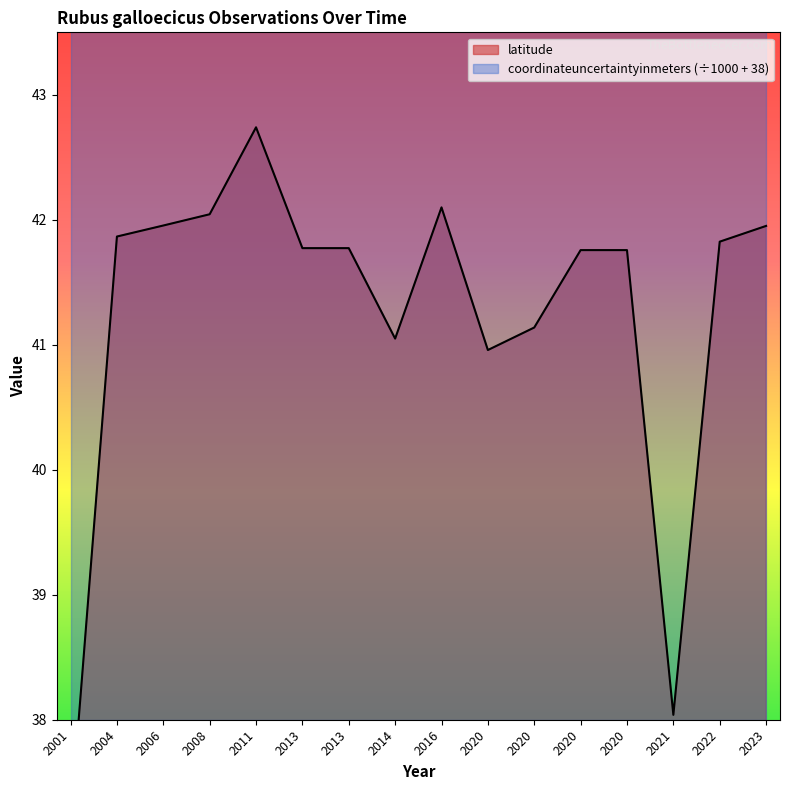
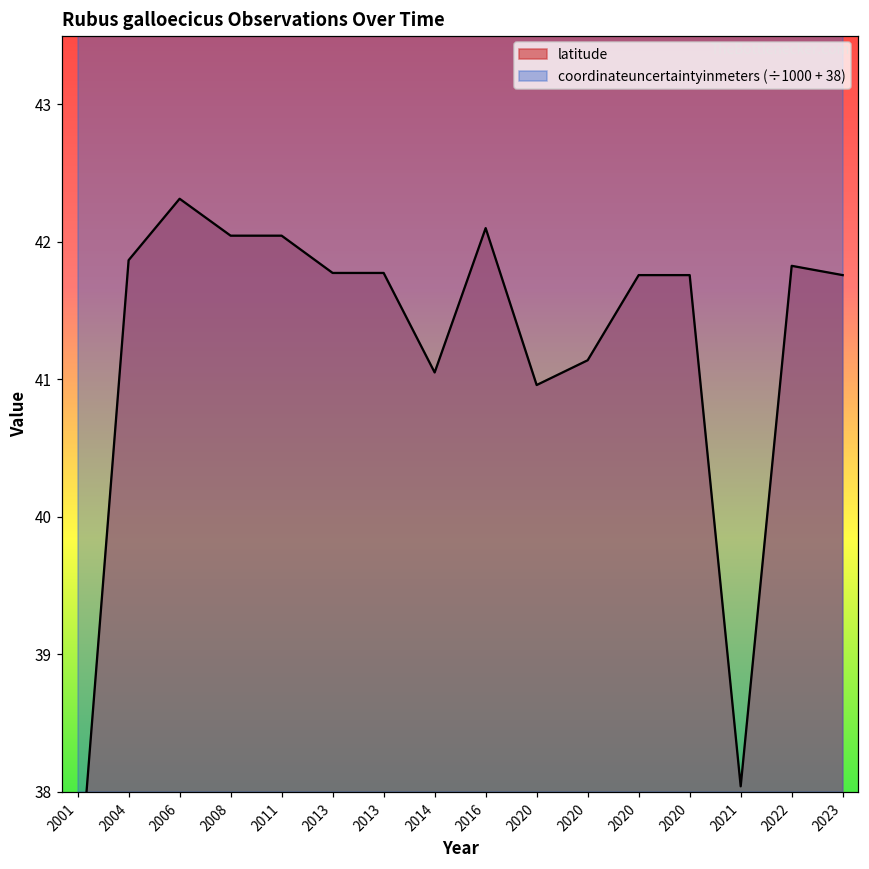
latitude, 2006: 41.95 -> 42.31
latitude, 2011: 42.74 -> 42.04
latitude, 2023: 41.95 -> 41.76
